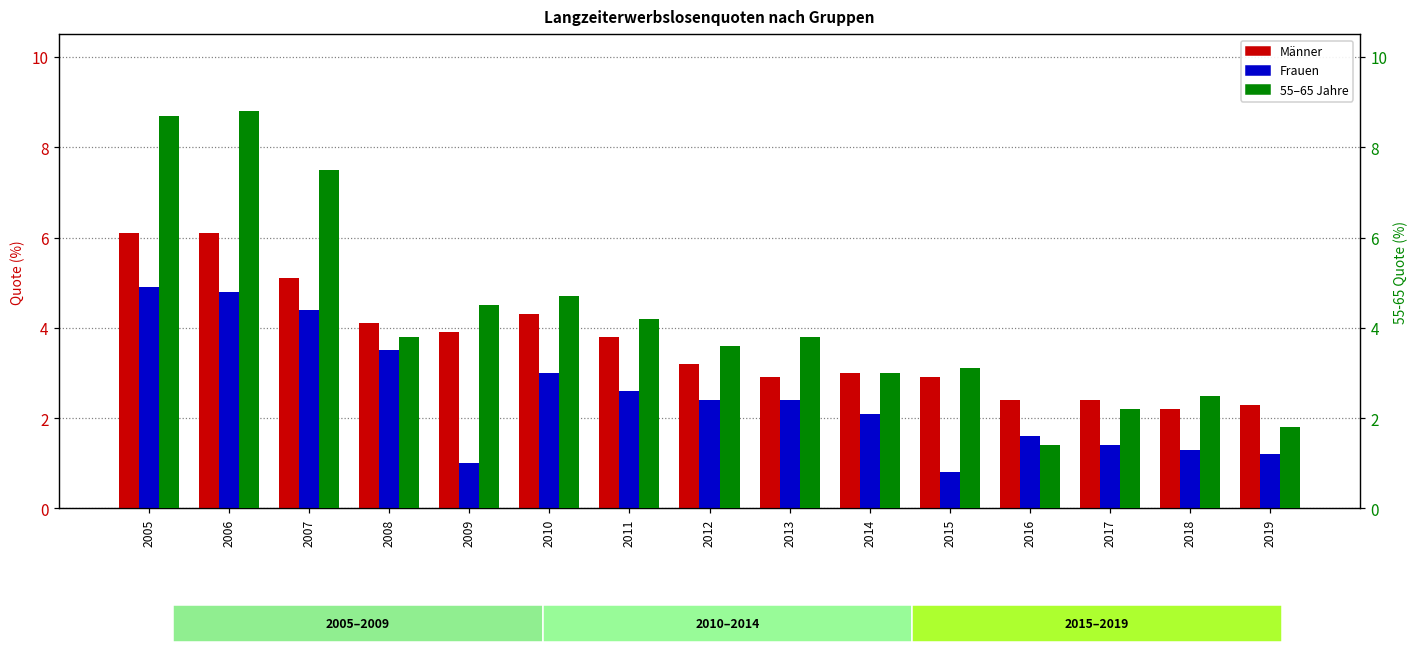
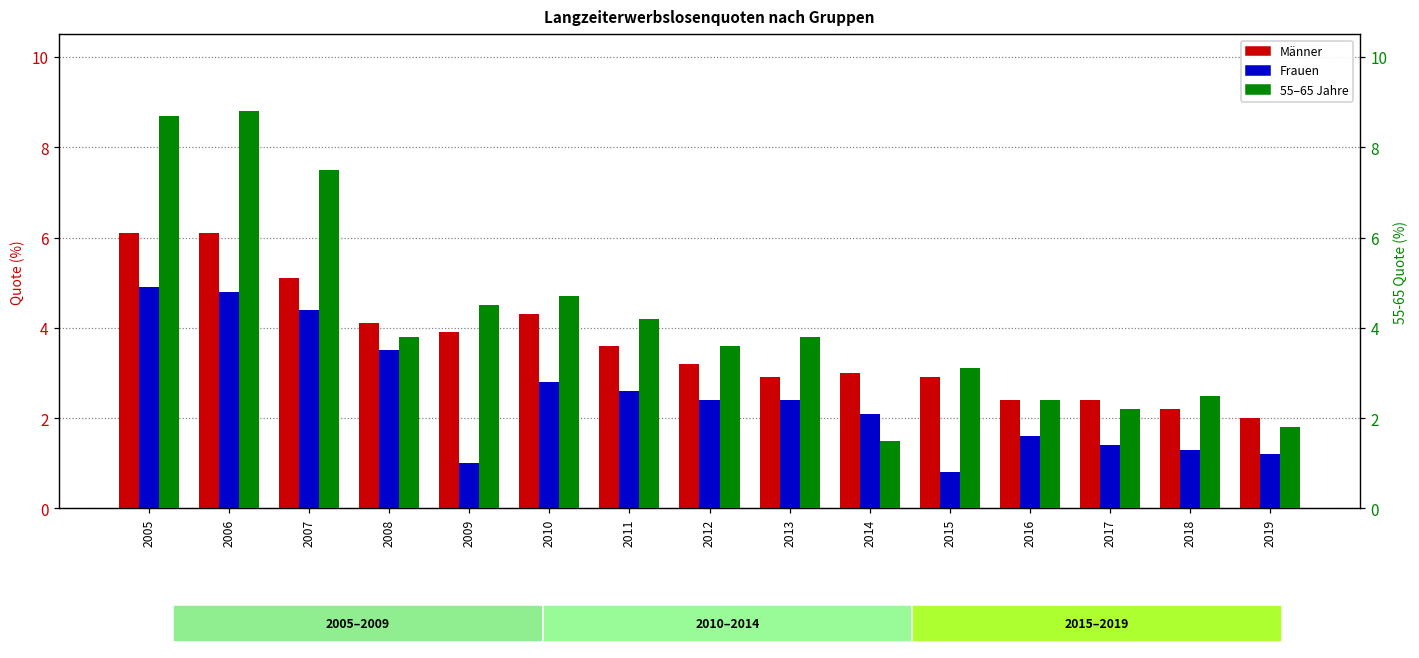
Langzeiterwerbslosenquoten nach Gruppen, Frauen, 2010: 3.0 -> 2.8
Langzeiterwerbslosenquoten nach Gruppen, Männer, 2011: 3.8 -> 3.6
Langzeiterwerbslosenquoten nach Gruppen, Männer, 2019: 2.3 -> 2.0
Langzeiterwerbslosenquoten nach Gruppen, 55–65 Jahre, 2014: 3.0 -> 1.5
Langzeiterwerbslosenquoten nach Gruppen, 55–65 Jahre, 2016: 1.4 -> 2.4
